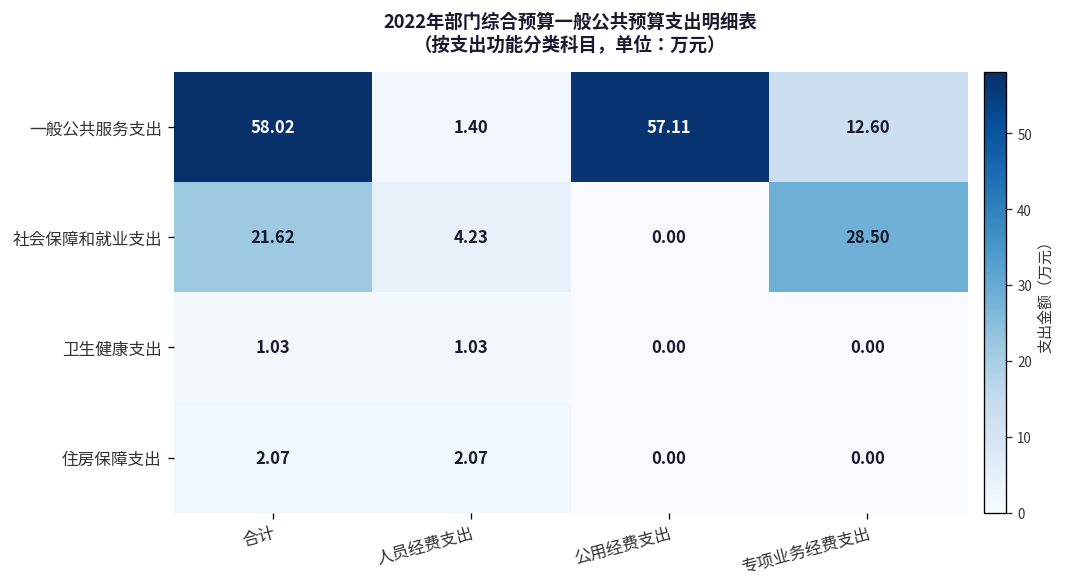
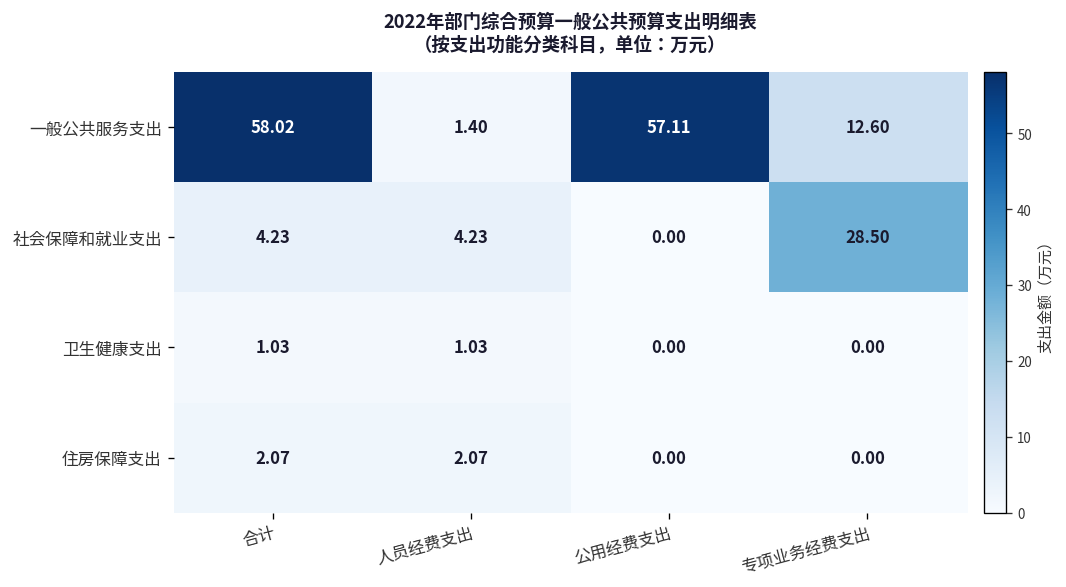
社会保障和就业支出, 合计: 21.62 -> 4.23
